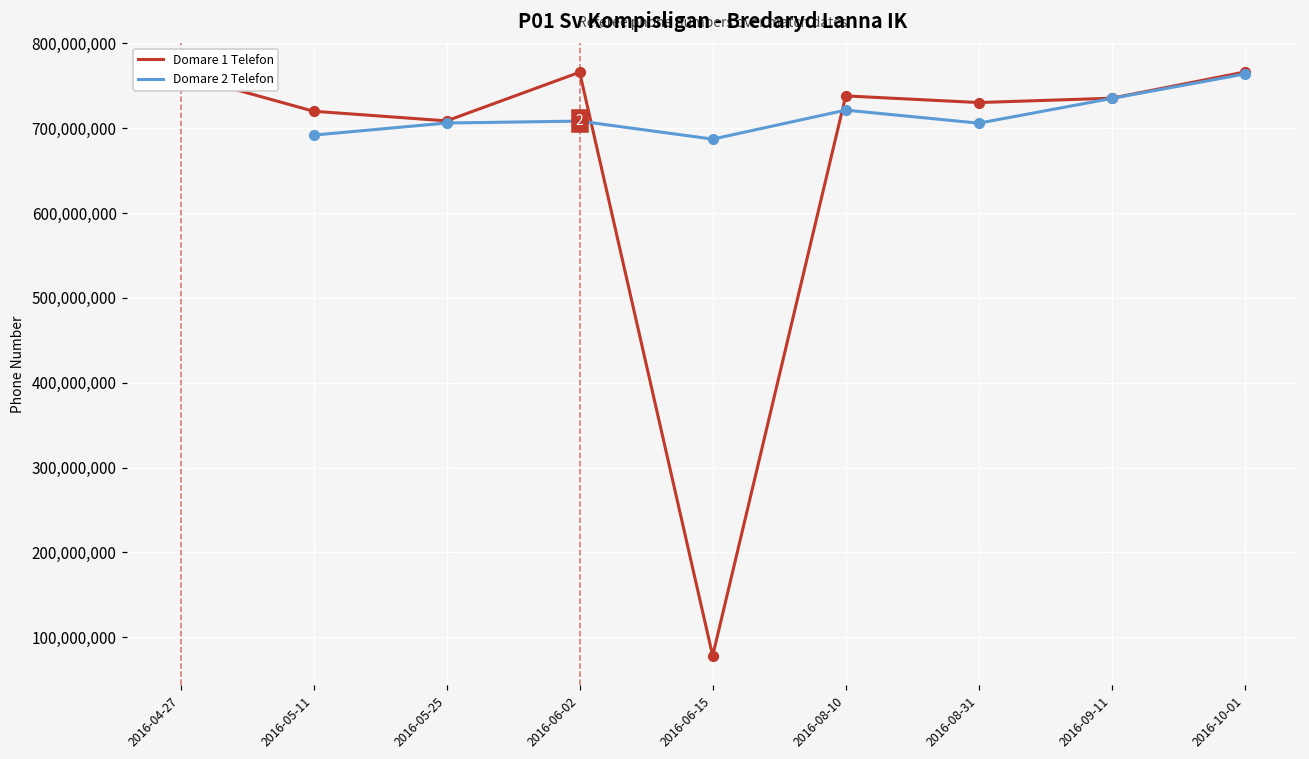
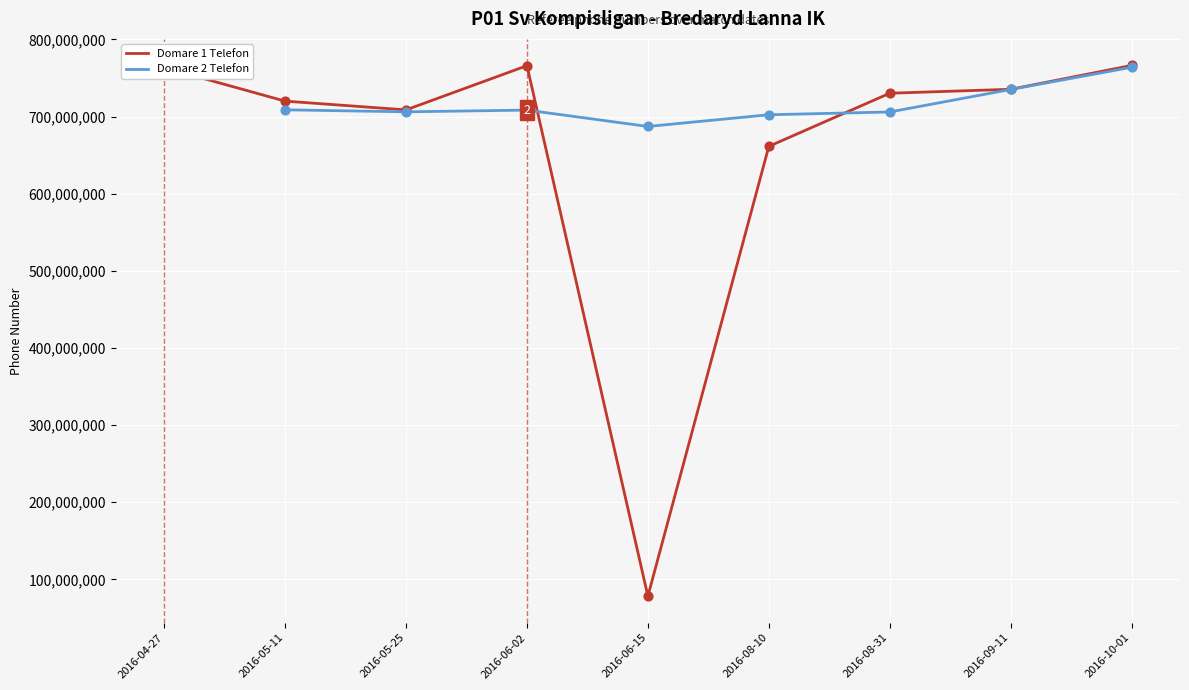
Domare 2 Telefon, 2016-05-11: 690,000,000 -> 710,000,000
Domare 1 Telefon, 2016-08-10: 740,000,000 -> 660,000,000
Domare 2 Telefon, 2016-08-10: 720,000,000 -> 700,000,000
